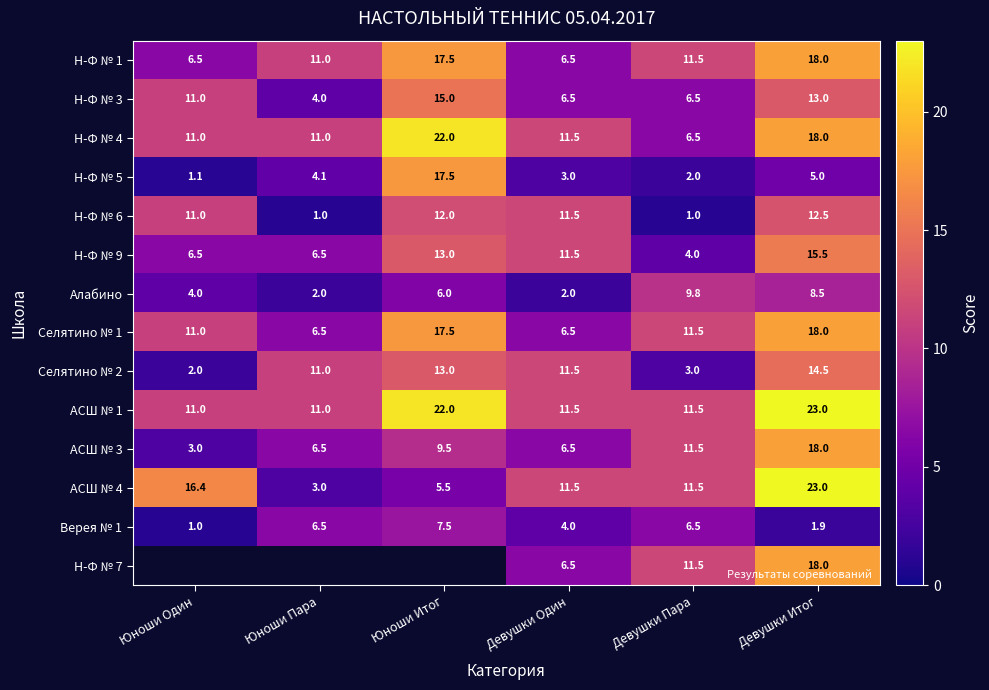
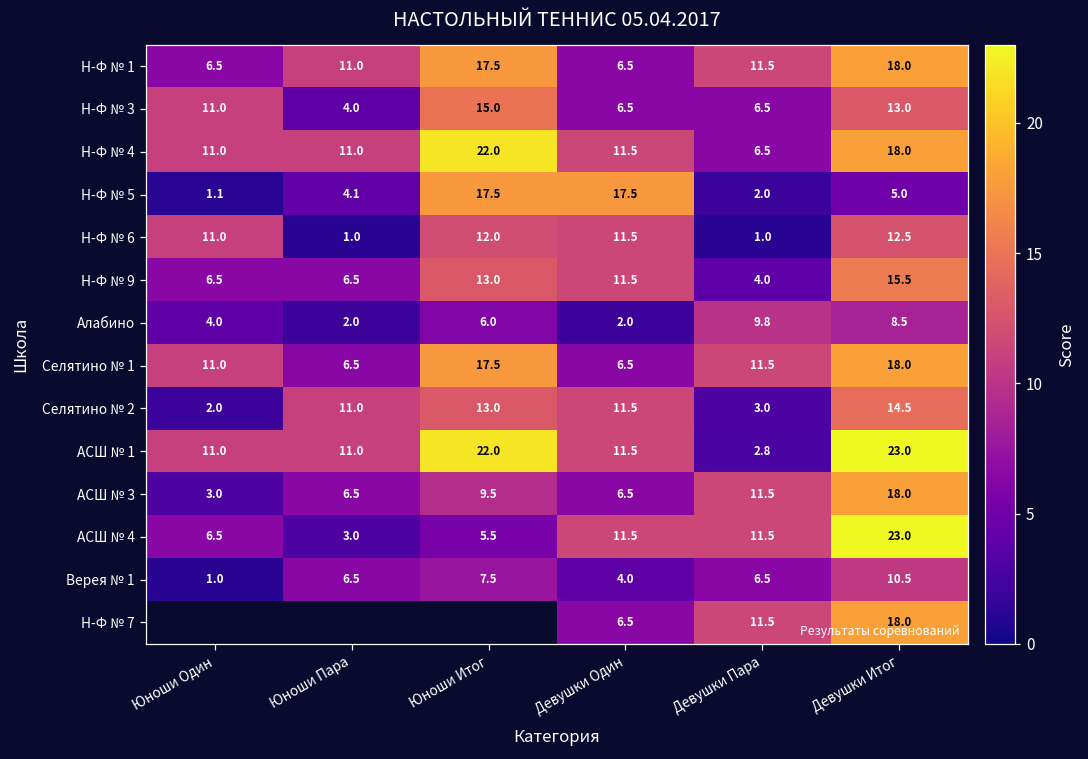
Н-Ф № 5, Девушки Один: 3.0 -> 17.5
АСШ № 1, Девушки Пара: 11.5 -> 2.8
АСШ № 4, Юноши Один: 16.4 -> 6.5
Верея № 1, Девушки Итог: 1.9 -> 10.5
